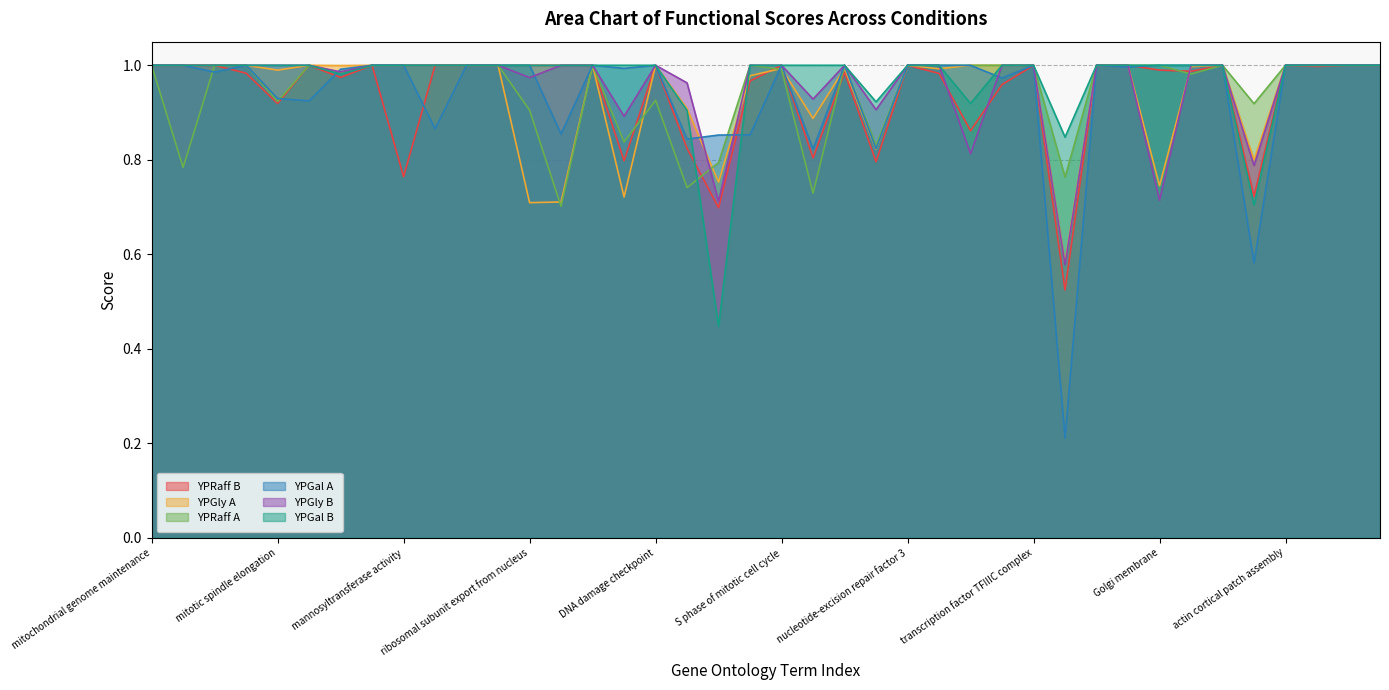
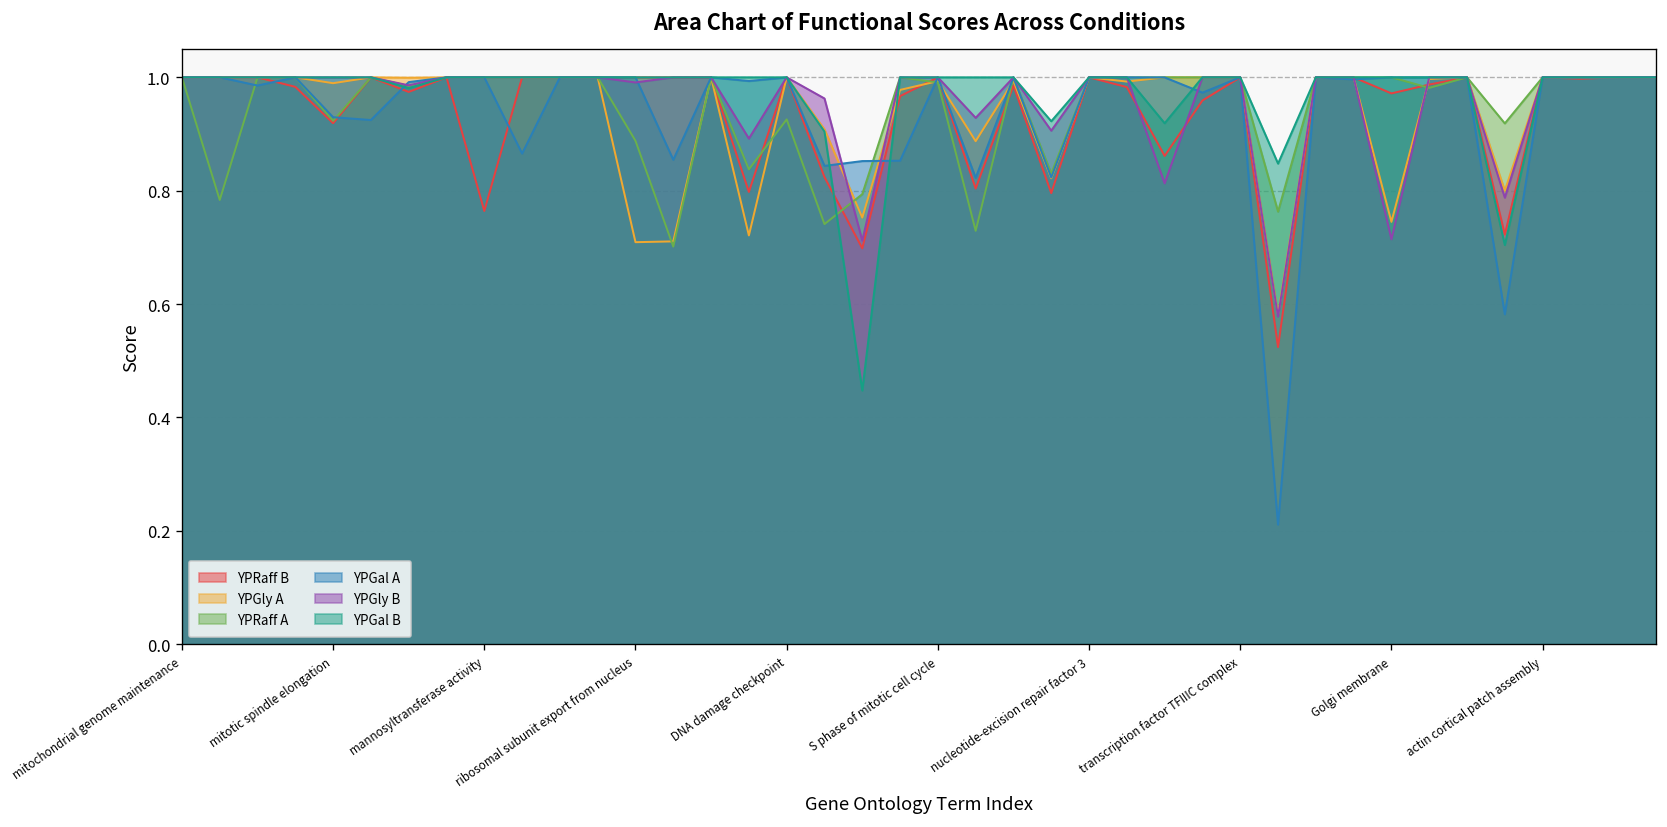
YPRaff A, ribosomal subunit export from nucleus: 0.91 -> 0.89
YPGly B, ribosomal subunit export from nucleus: 0.97 -> 0.99
YPRaff B, Golgi membrane: 0.99 -> 0.97
